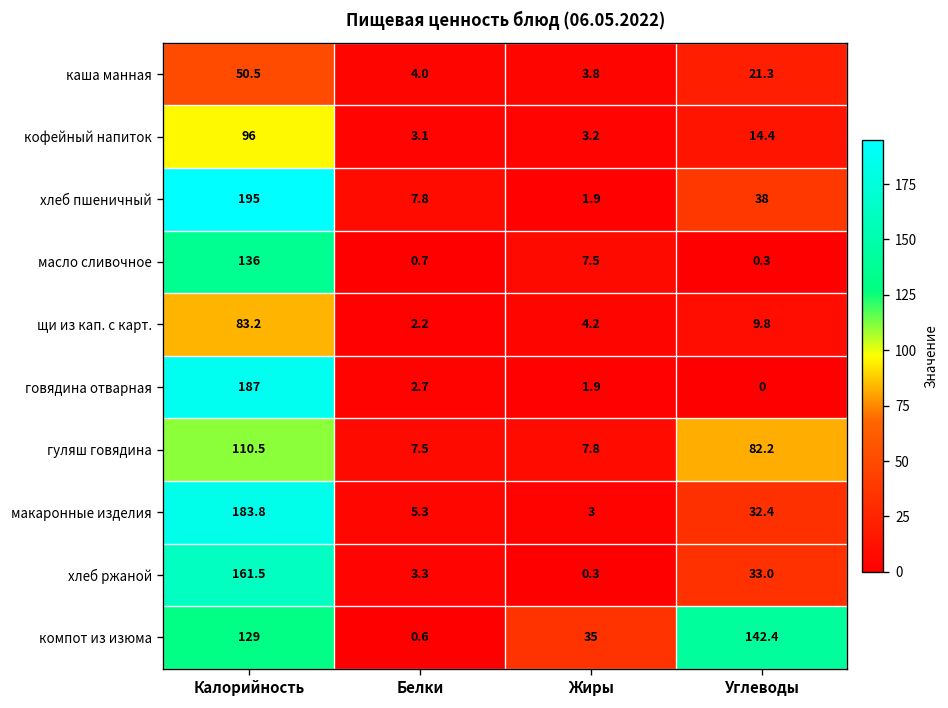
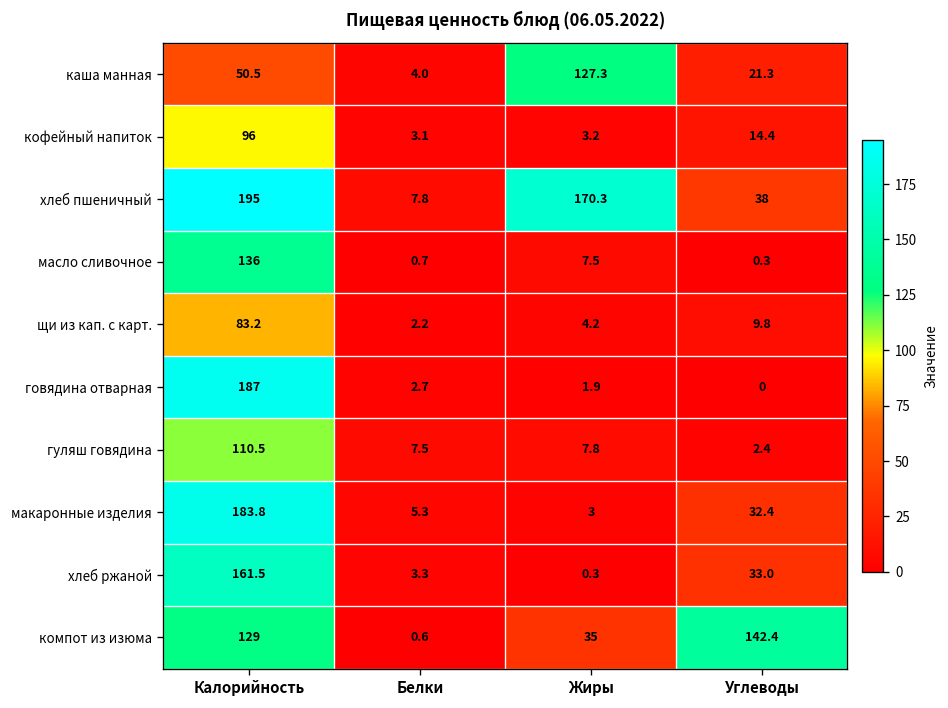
каша манная, Жиры: 3.8 -> 127.3
хлеб пшеничный, Жиры: 1.9 -> 170.3
гуляш говядина, Углеводы: 82.2 -> 2.4
